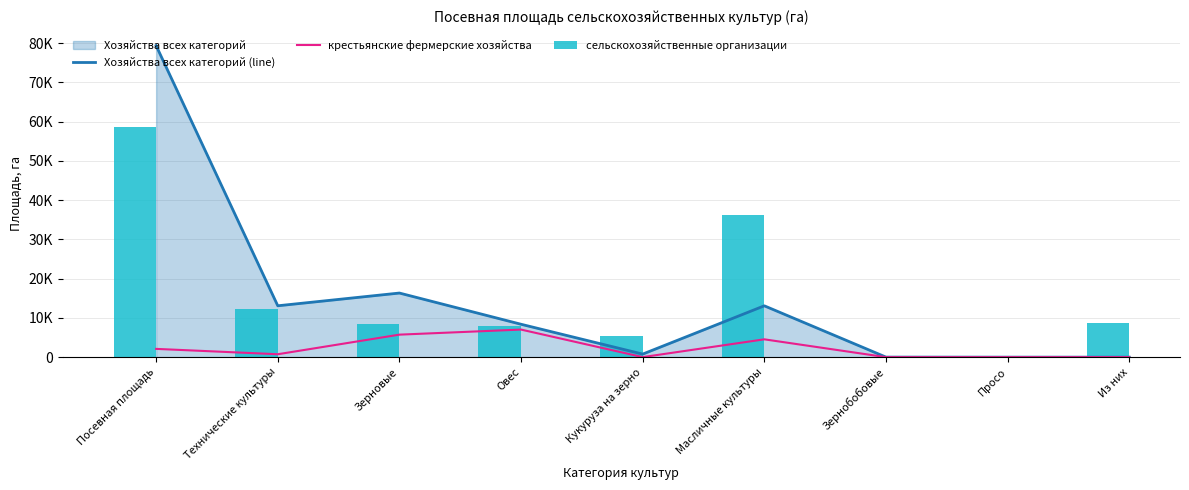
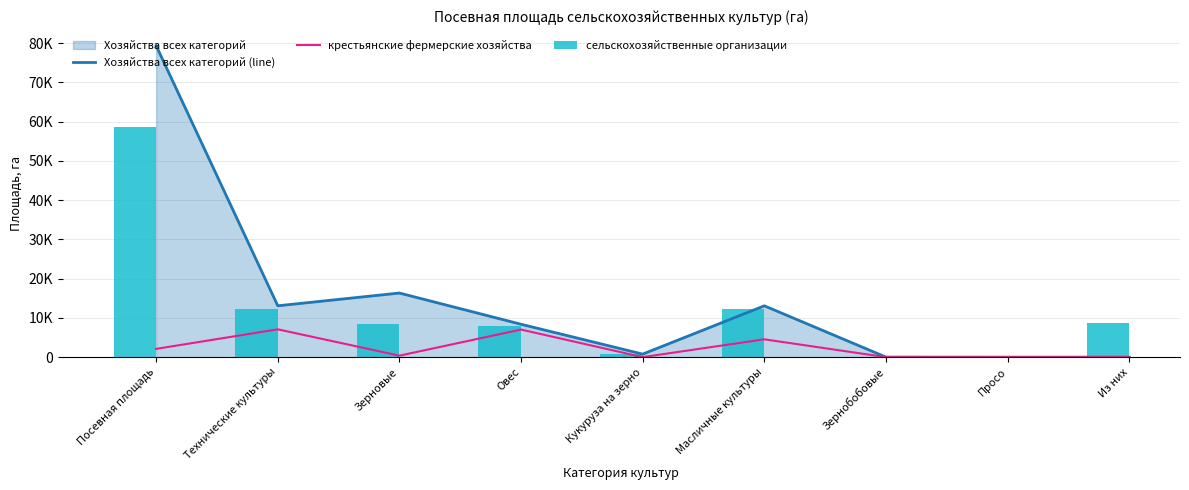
крестьянские фермерские хозяйства, Технические культуры: 1000 -> 7000
крестьянские фермерские хозяйства, Зерновые: 6000 -> 0
сельскохозяйственные организации, Кукуруза на зерно: 5000 -> 1000
сельскохозяйственные организации, Масличные культуры: 36000 -> 12000
